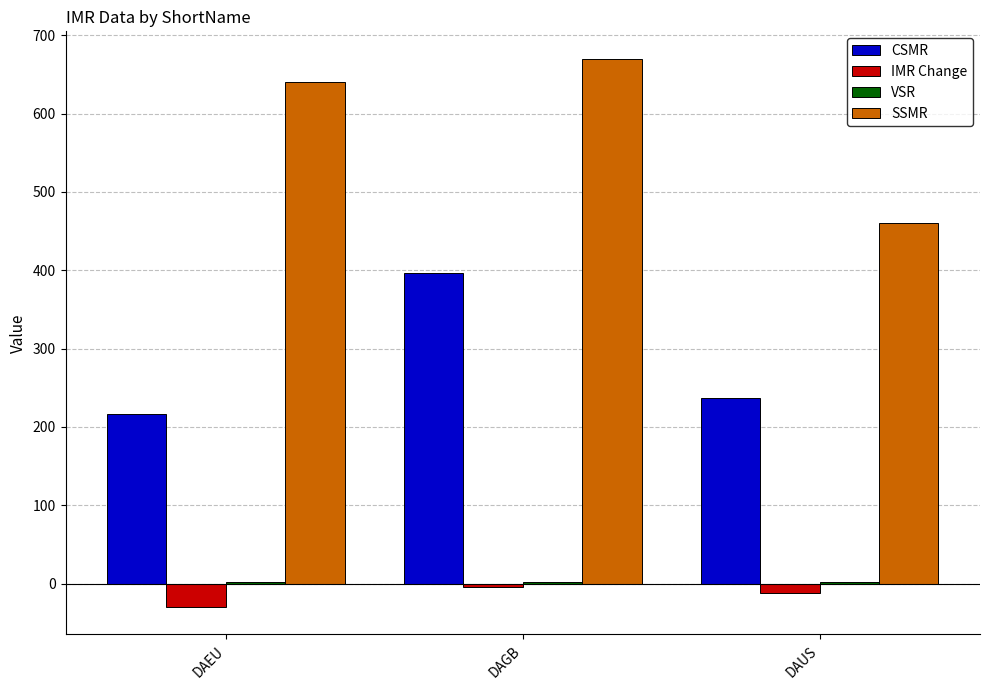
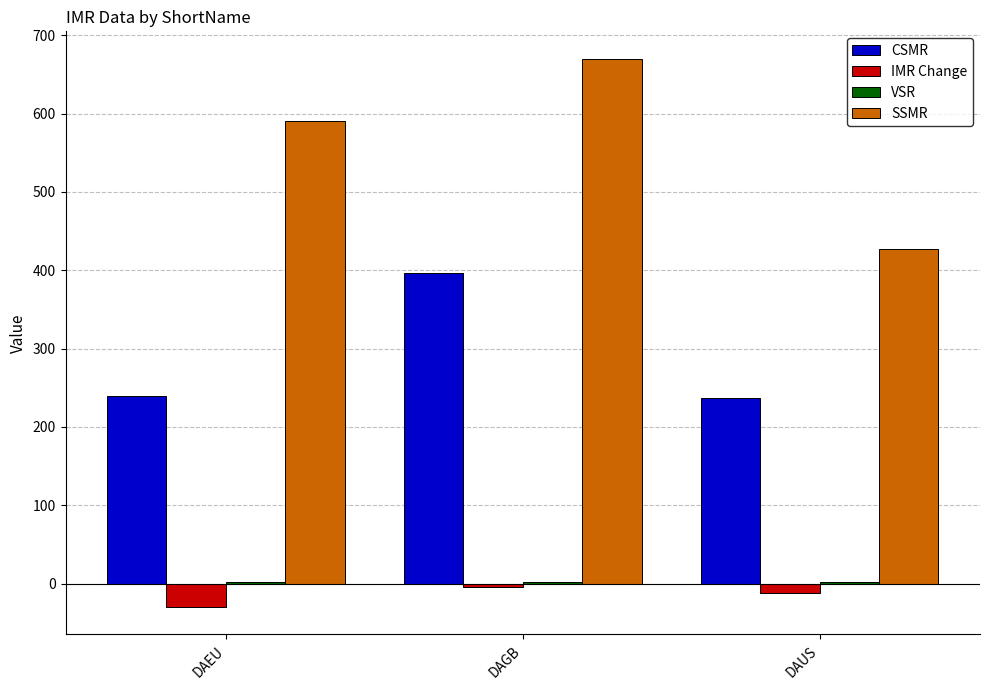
CSMR, DAEU: 220 -> 240
SSMR, DAEU: 640 -> 590
SSMR, DAUS: 460 -> 430
